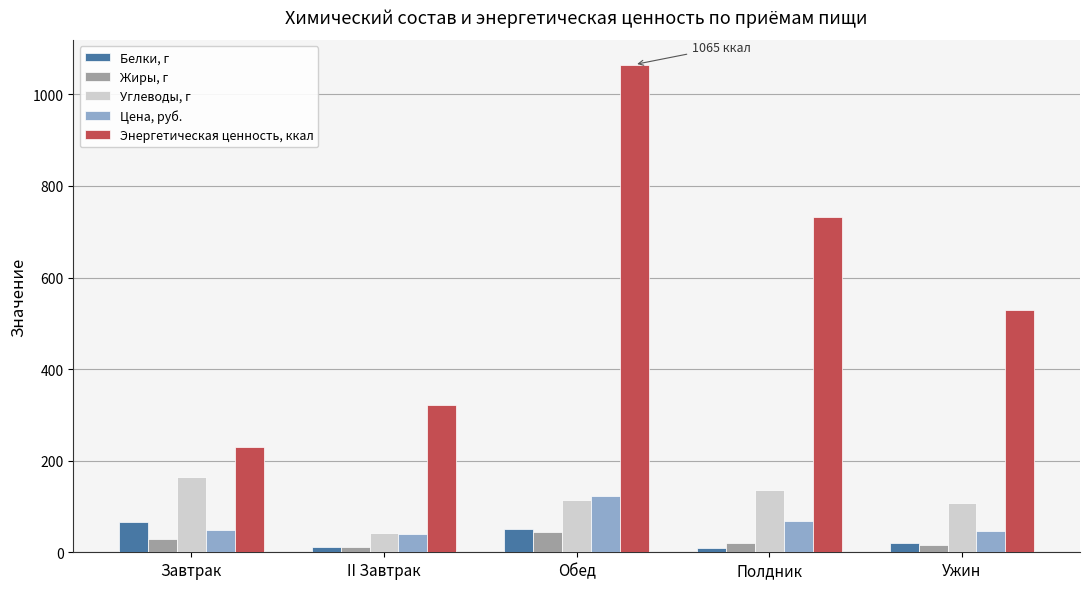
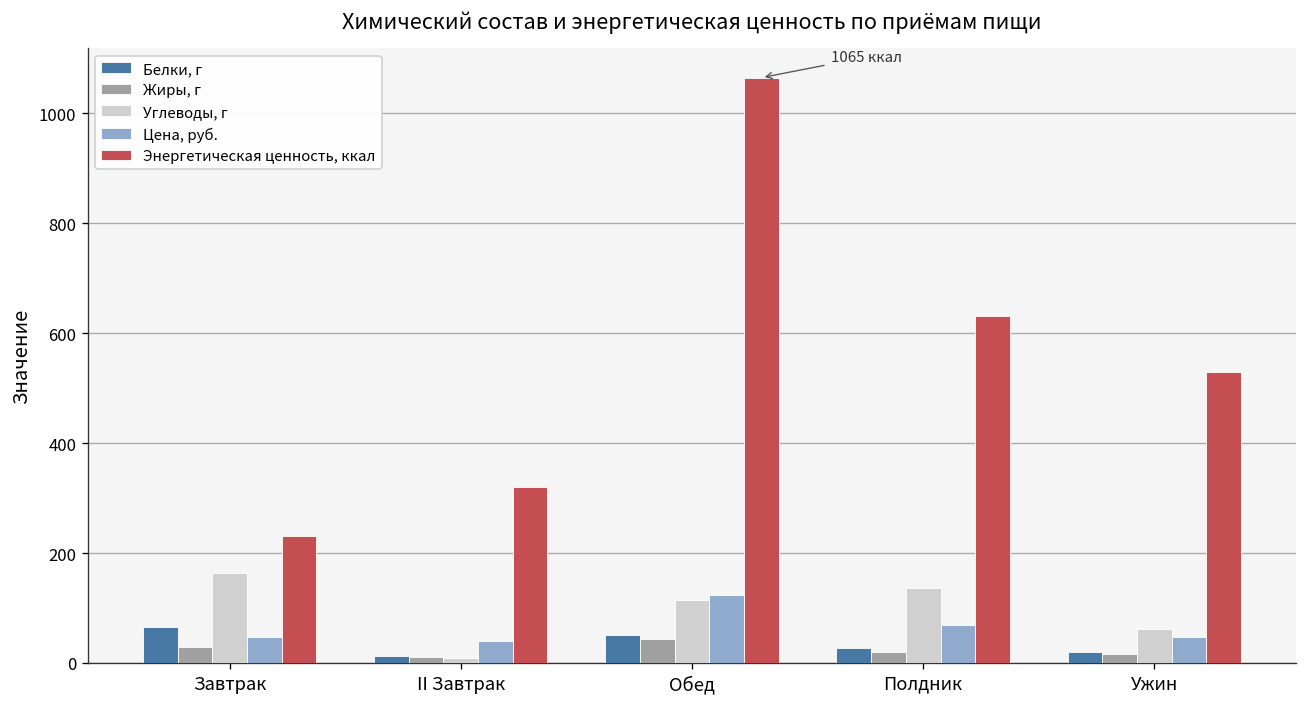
Углеводы, г, II Завтрак: 40 -> 10
Белки, г, Полдник: 10 -> 30
Энергетическая ценность, ккал, Полдник: 730 -> 630
Углеводы, г, Ужин: 110 -> 60
